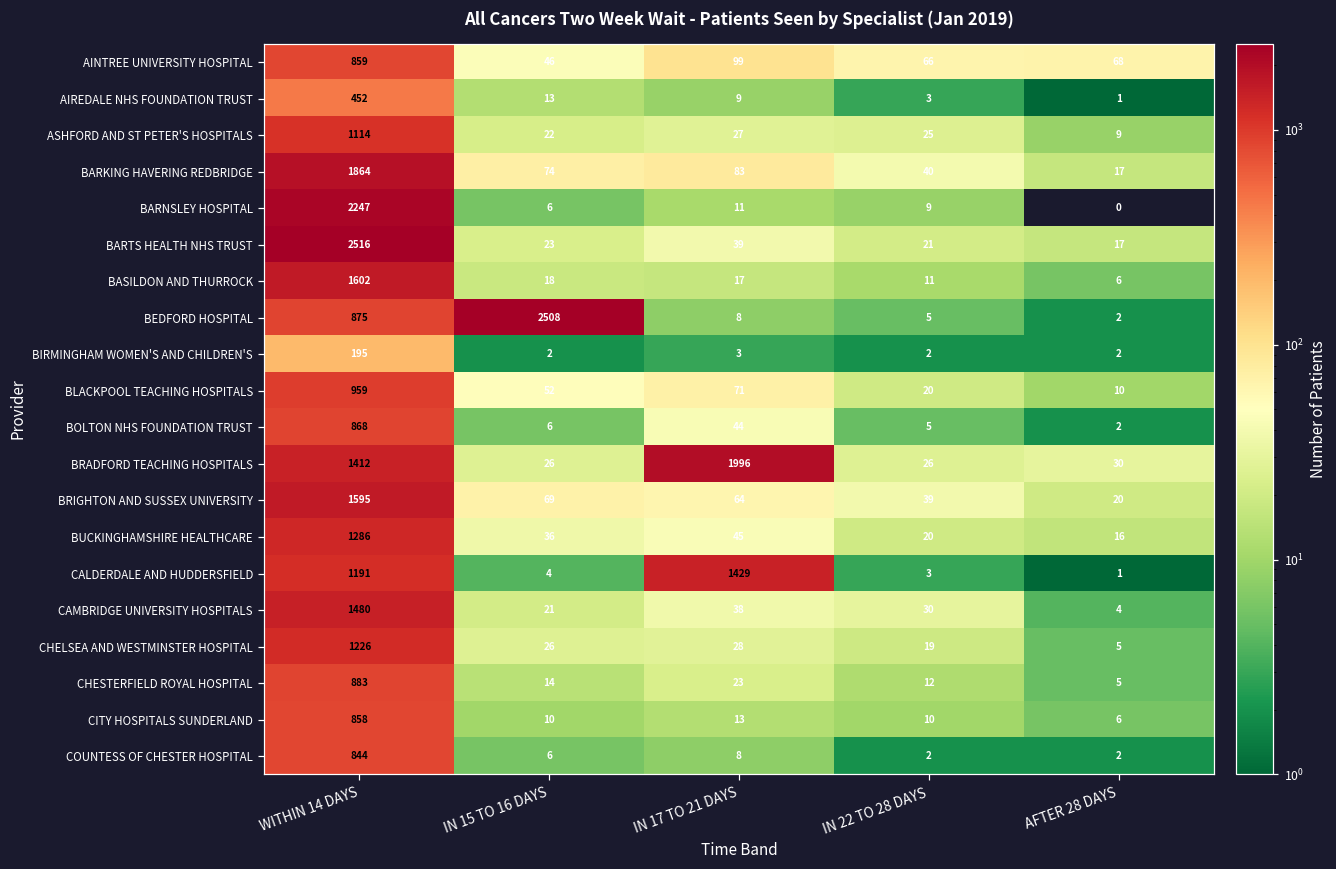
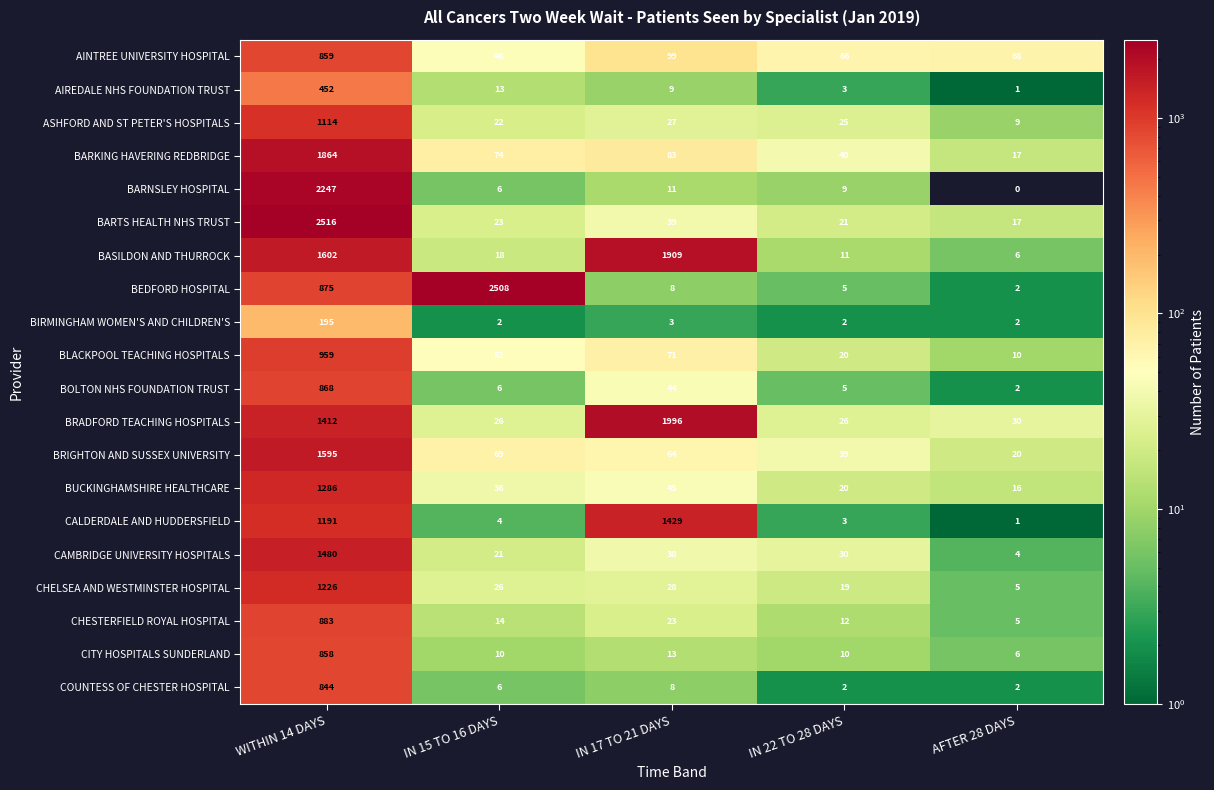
BASILDON AND THURROCK, IN 17 TO 21 DAYS: 17 -> 1909
